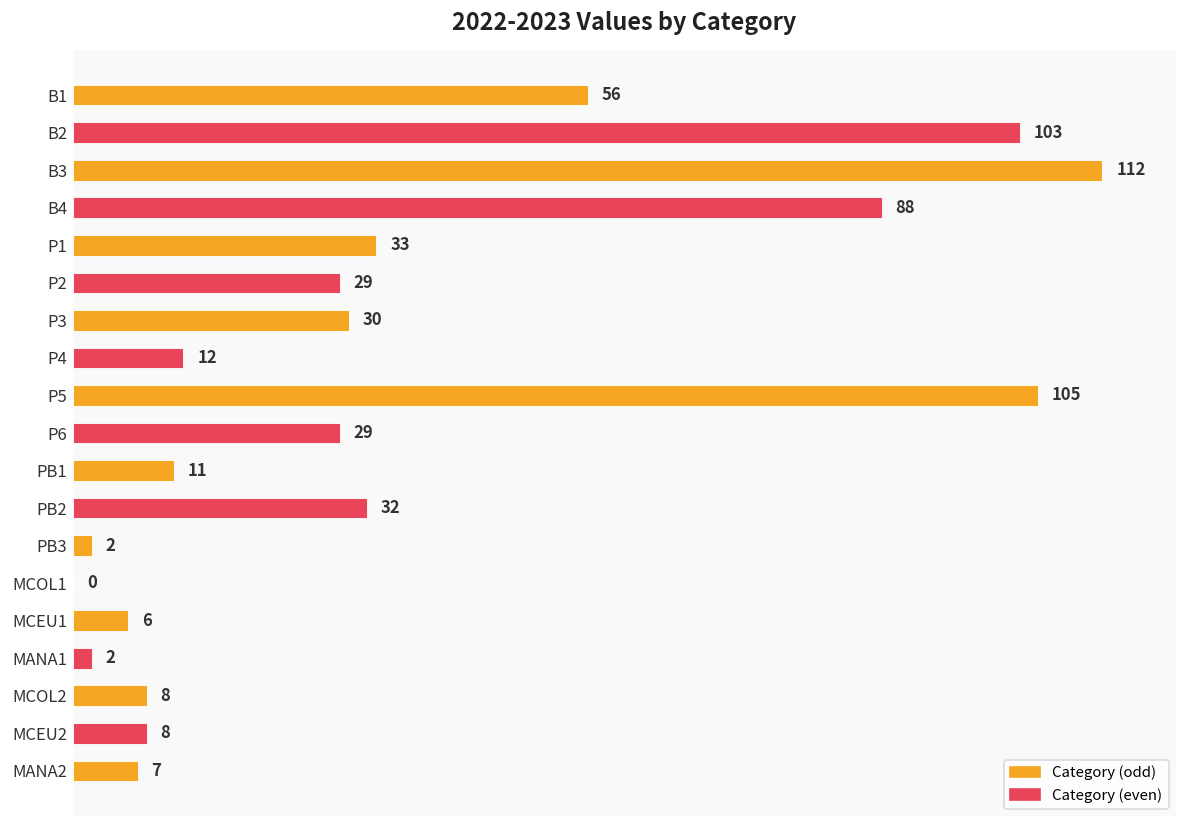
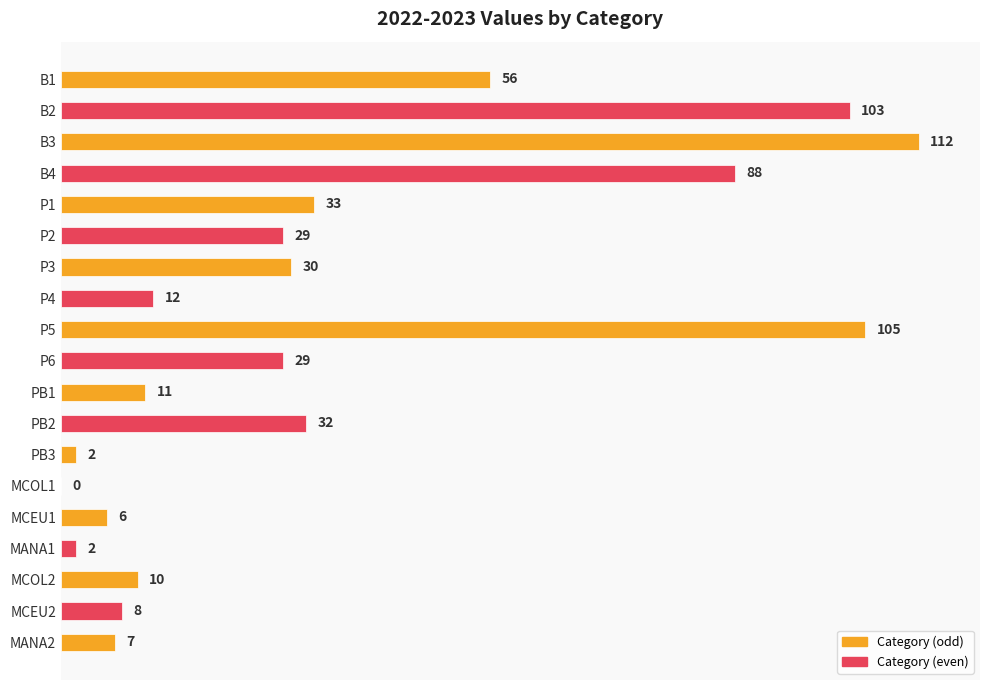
MCOL2: 8 -> 10
